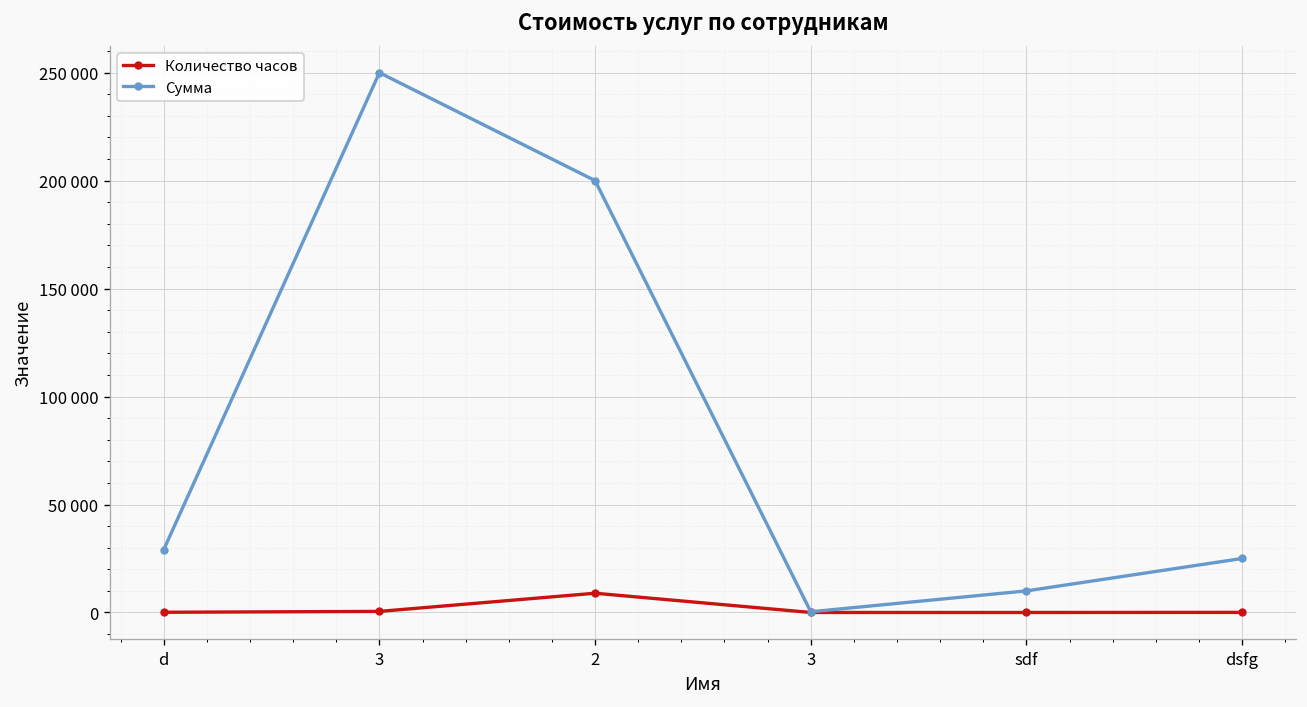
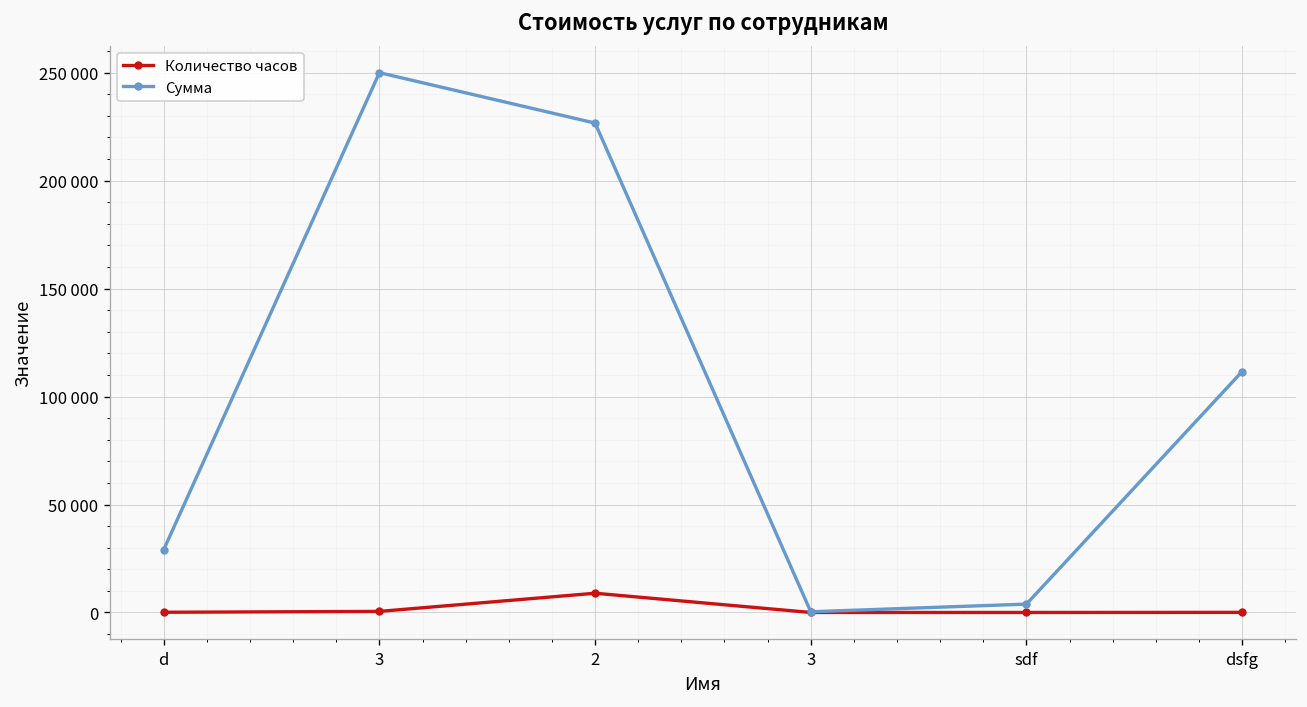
Сумма, 2: 200000 -> 227000
Сумма, sdf: 10000 -> 4000
Сумма, dsfg: 25000 -> 112000
